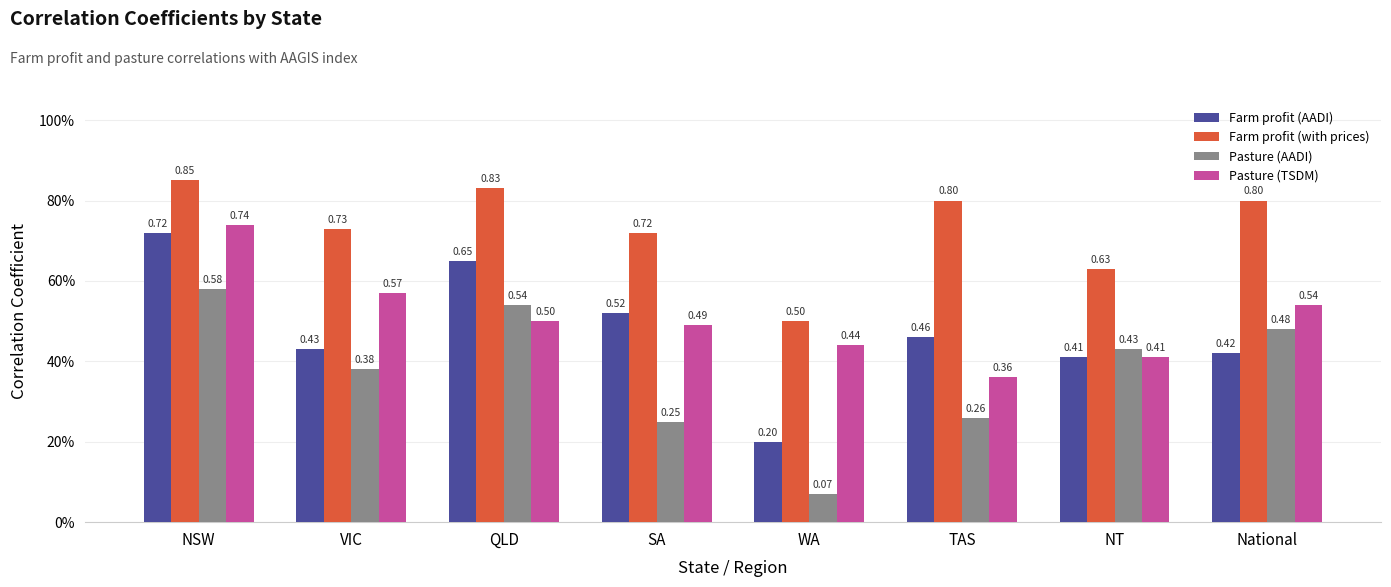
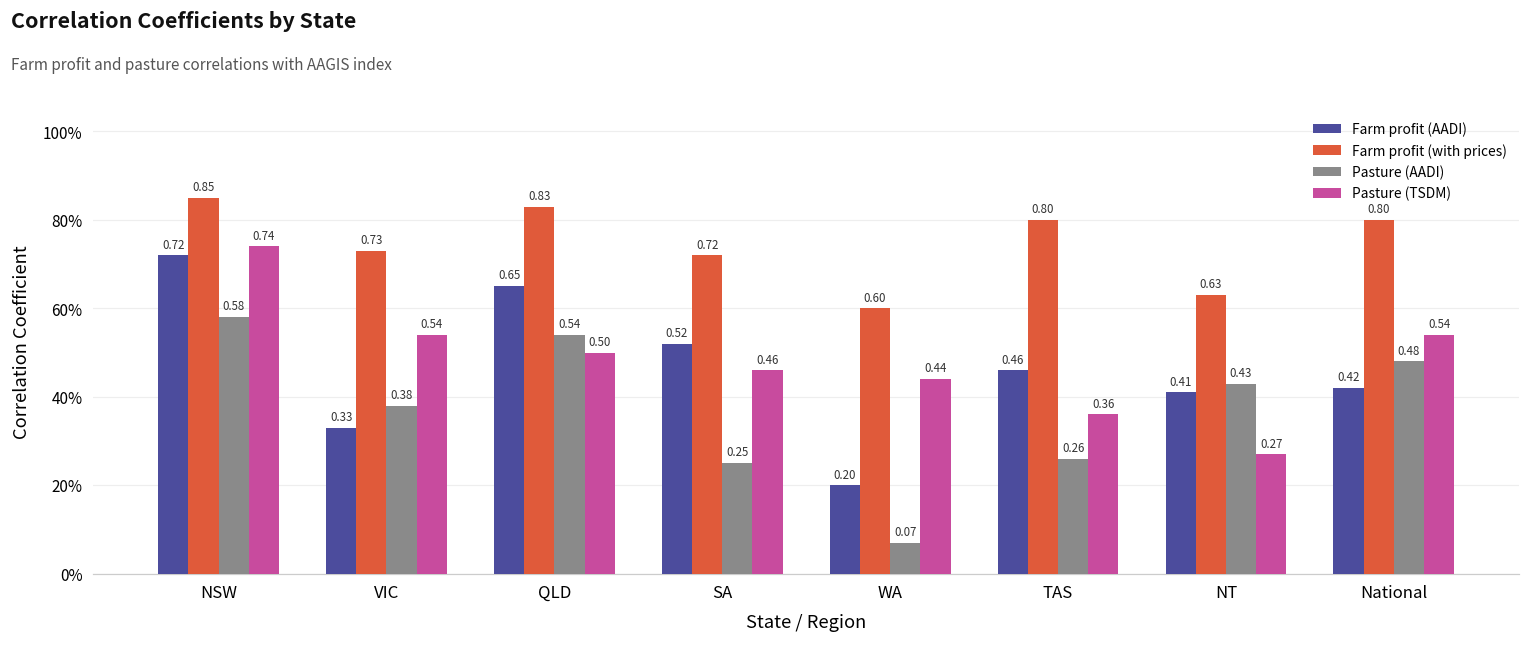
Farm profit (AADI), VIC: 0.43 -> 0.33
Pasture (TSDM), VIC: 0.57 -> 0.54
Pasture (TSDM), SA: 0.49 -> 0.46
Farm profit (with prices), WA: 0.50 -> 0.60
Pasture (TSDM), NT: 0.41 -> 0.27
